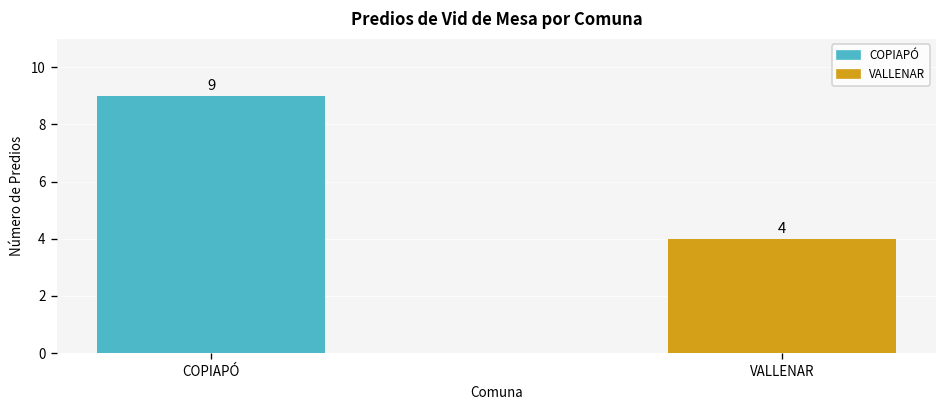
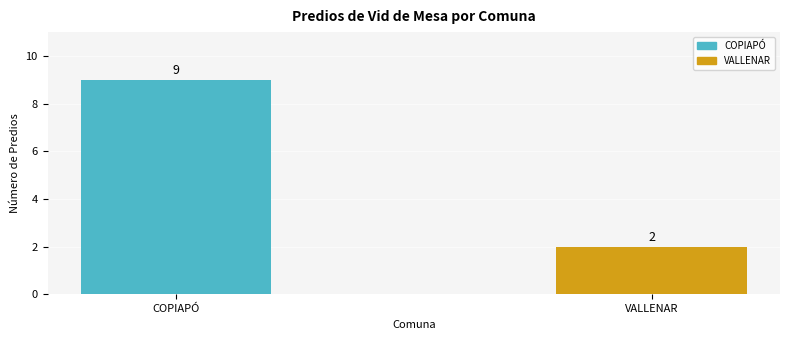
VALLENAR: 4 -> 2
